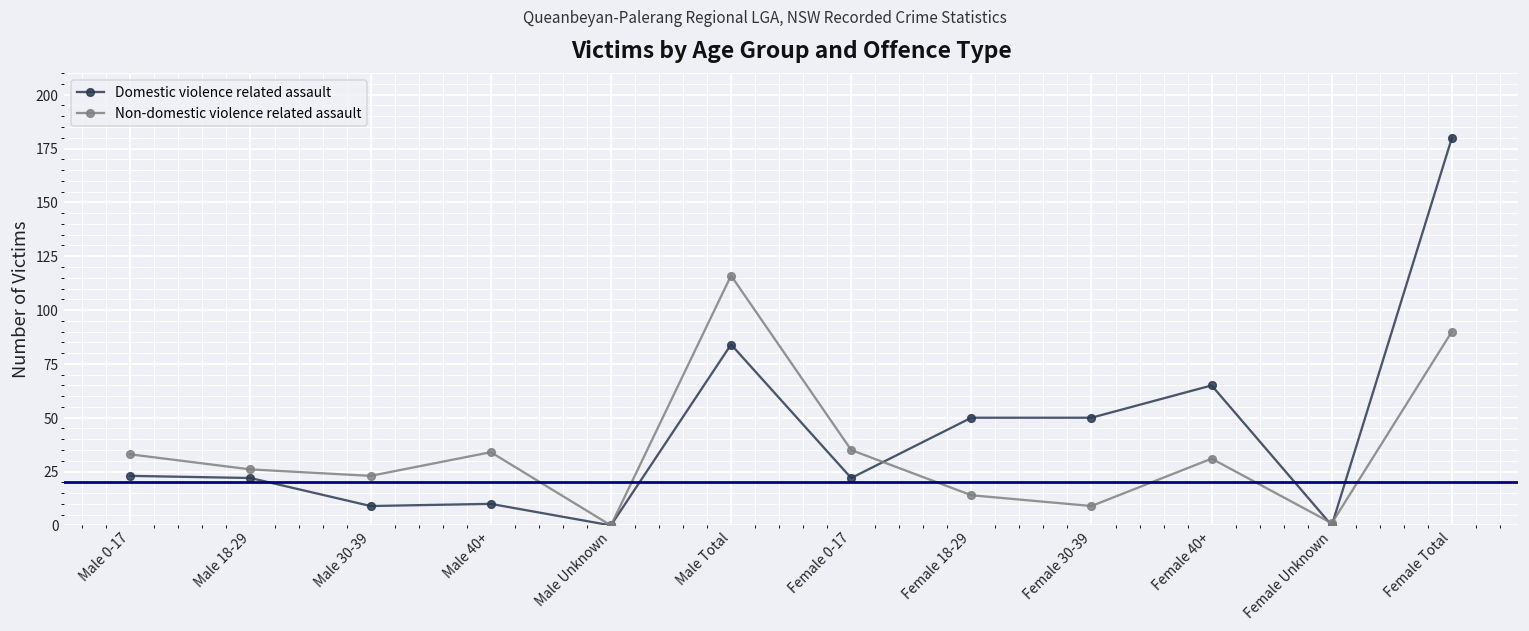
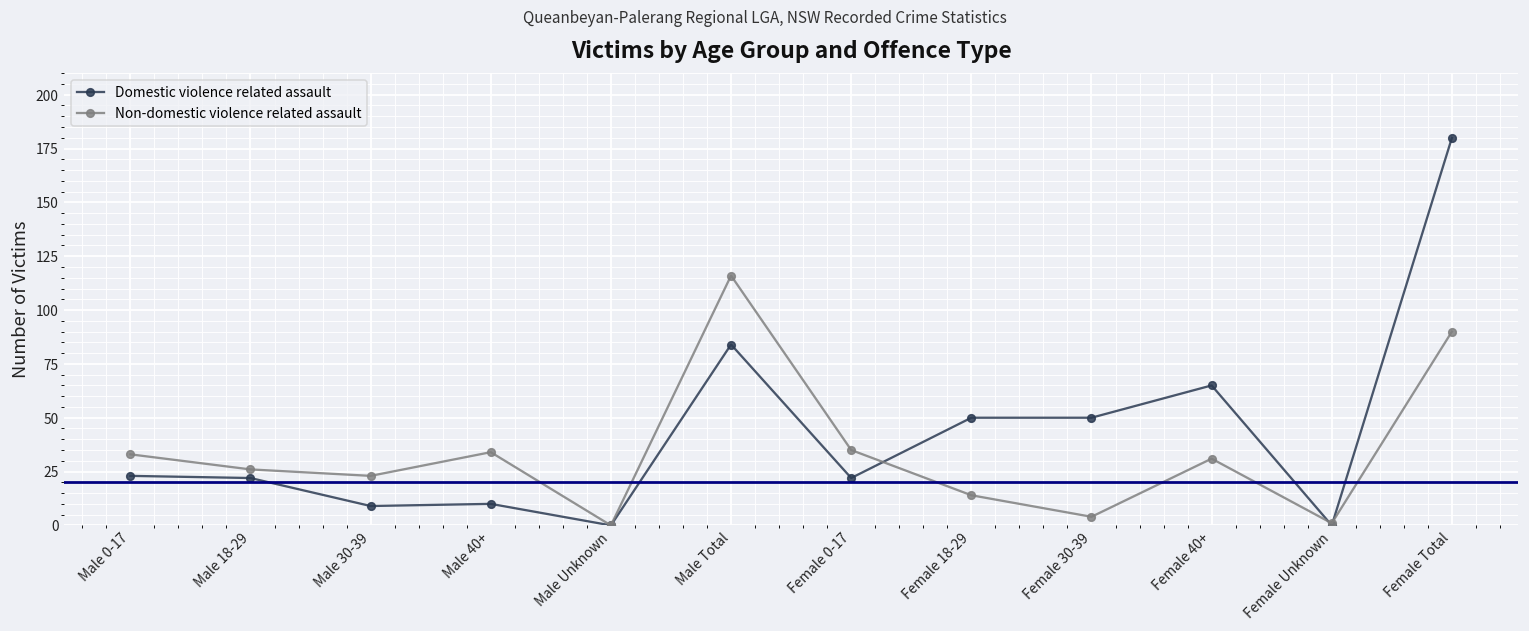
Non-domestic violence related assault, Female 30-39: 9 -> 4
